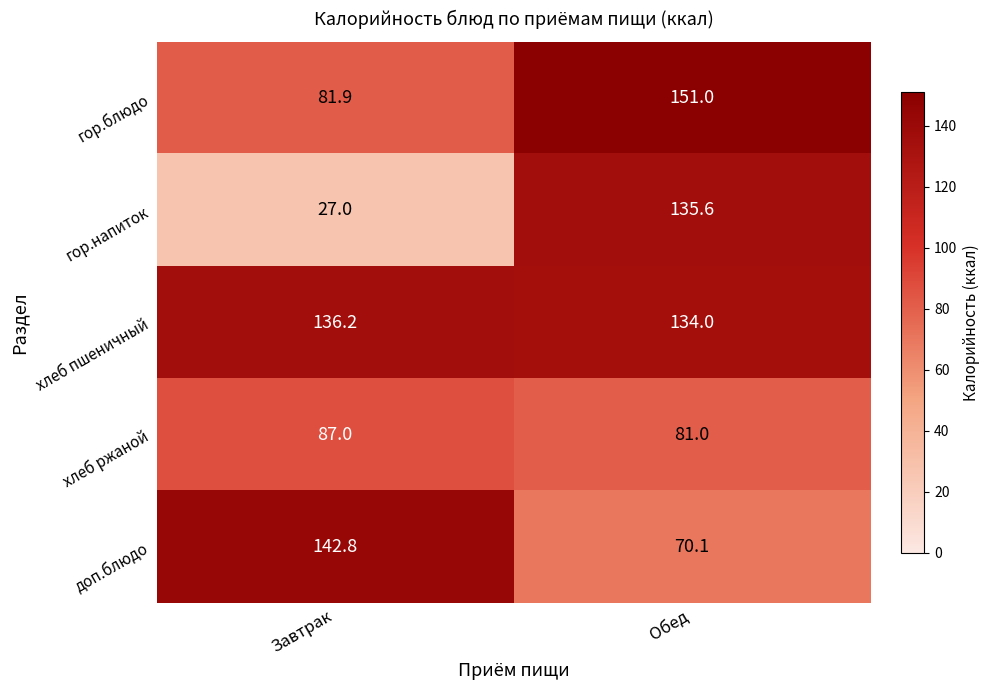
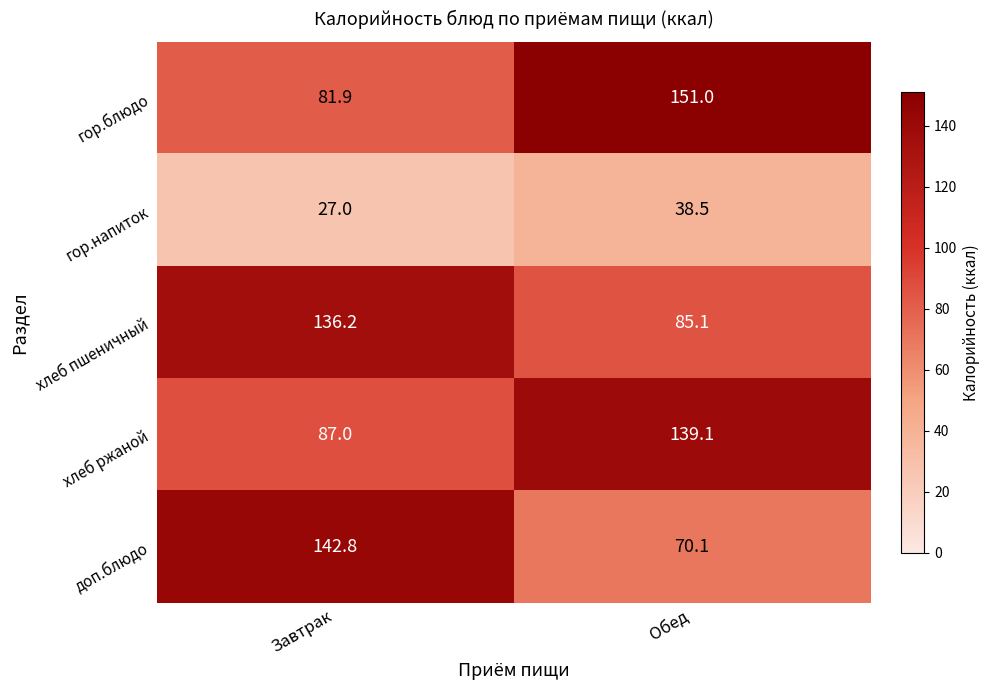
гор.напиток, Обед: 135.6 -> 38.5
хлеб пшеничный, Обед: 134.0 -> 85.1
хлеб ржаной, Обед: 81.0 -> 139.1
